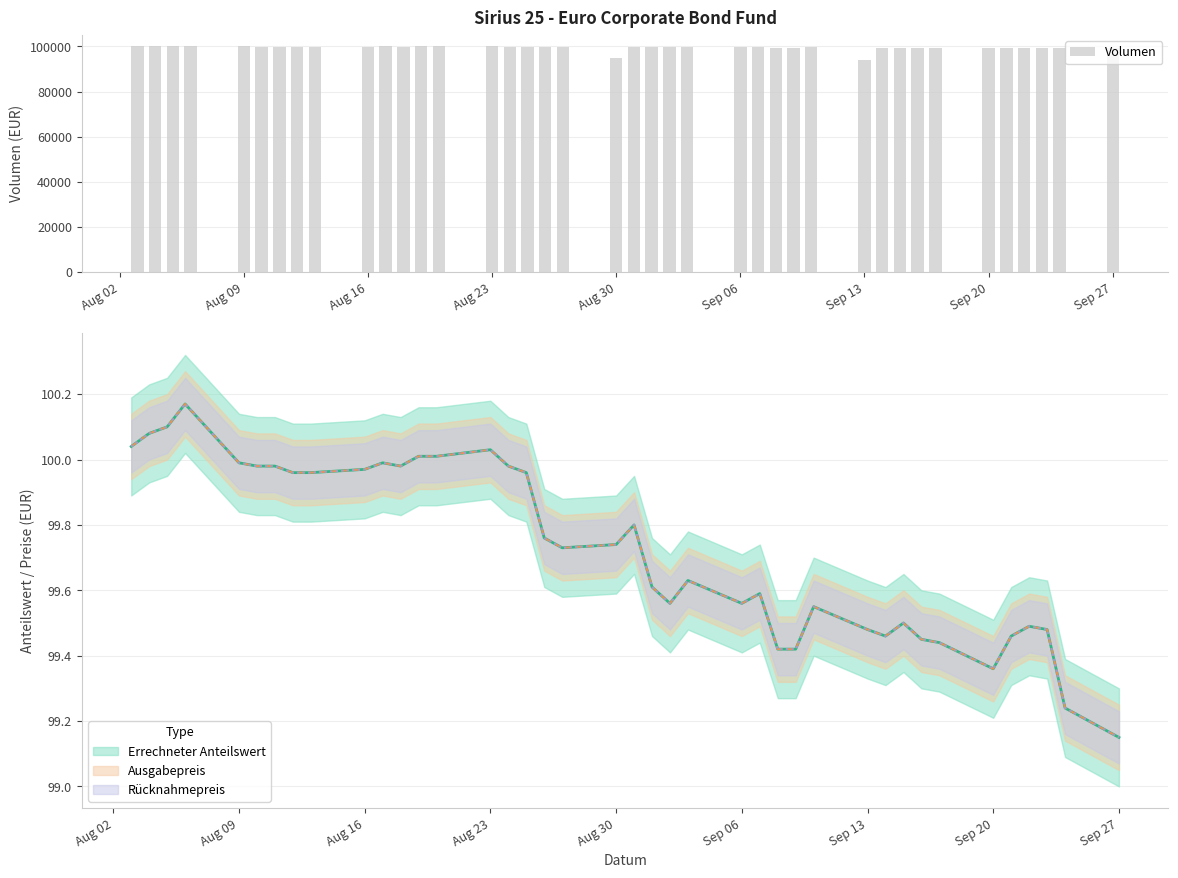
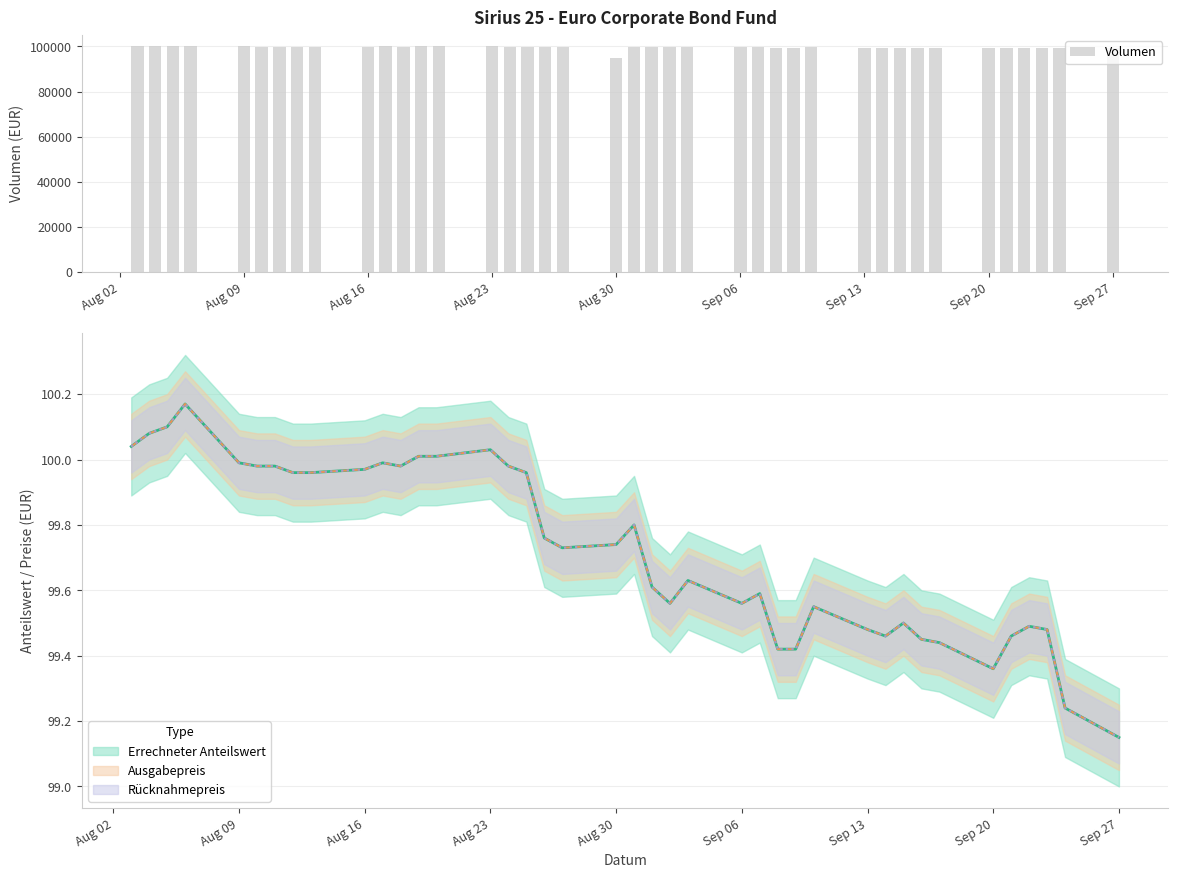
Sirius 25 - Euro Corporate Bond Fund, Sep 13: 94000 -> 99000
